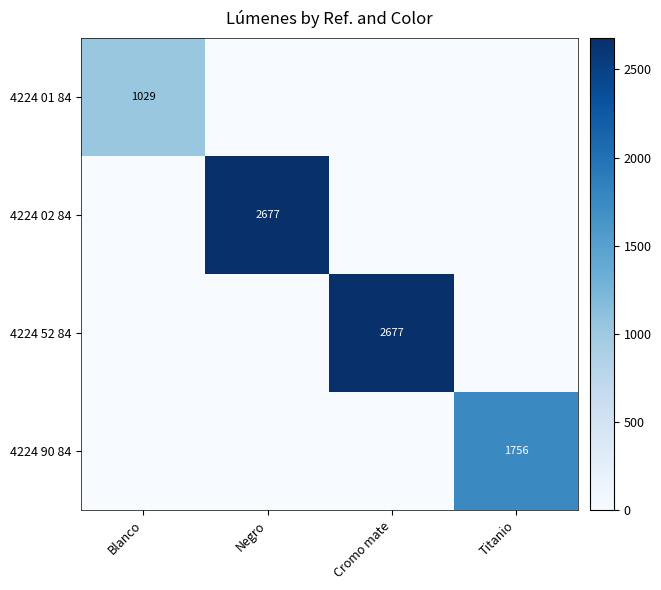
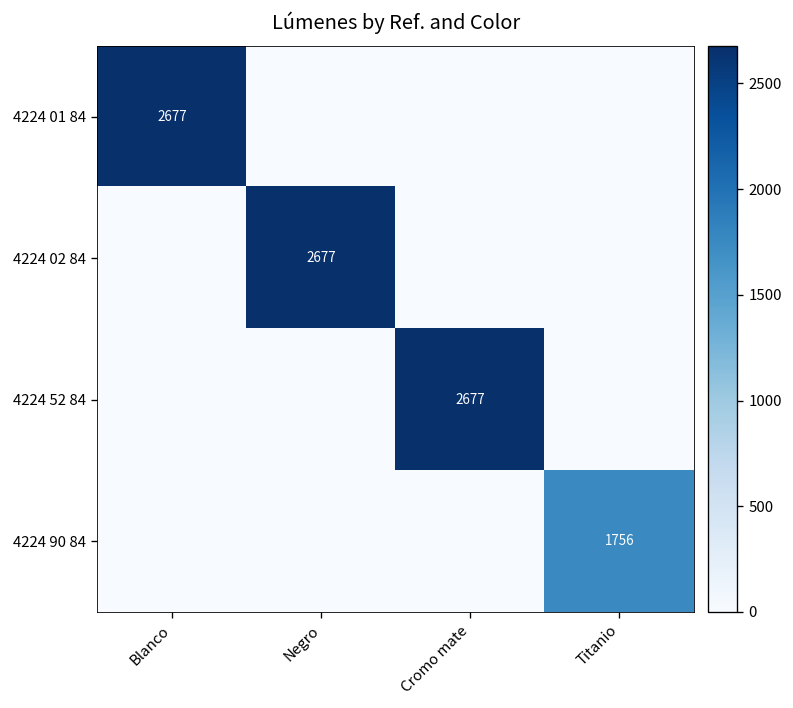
4224 01 84, Blanco: 1029 -> 2677
